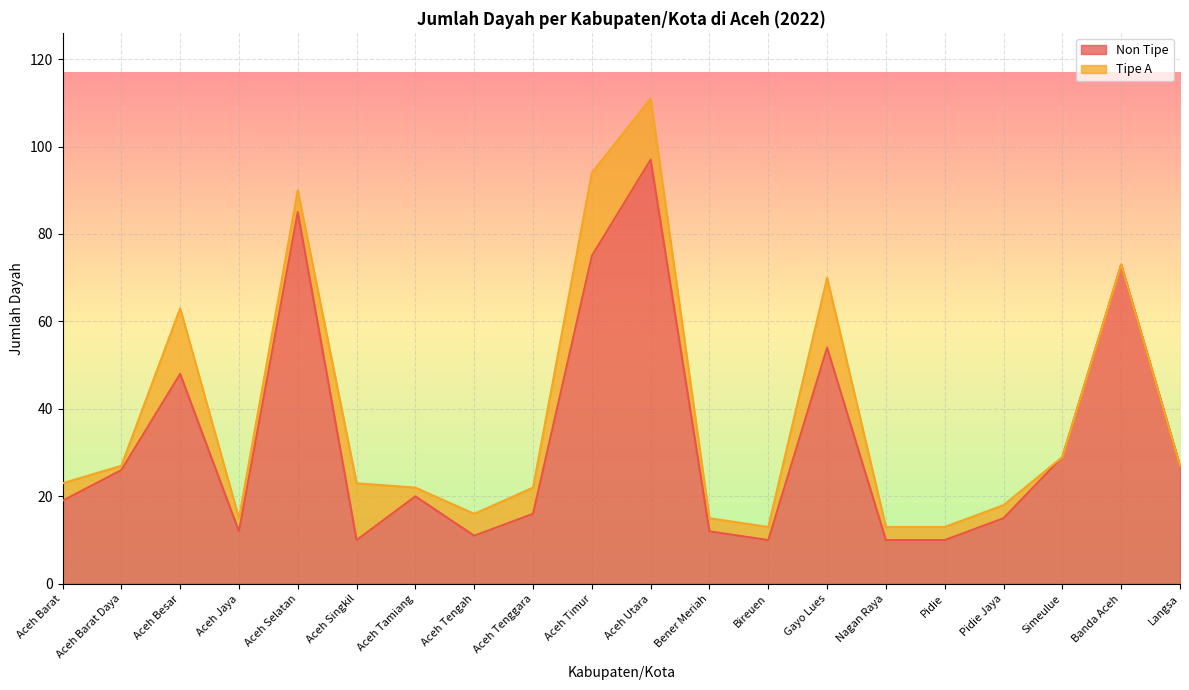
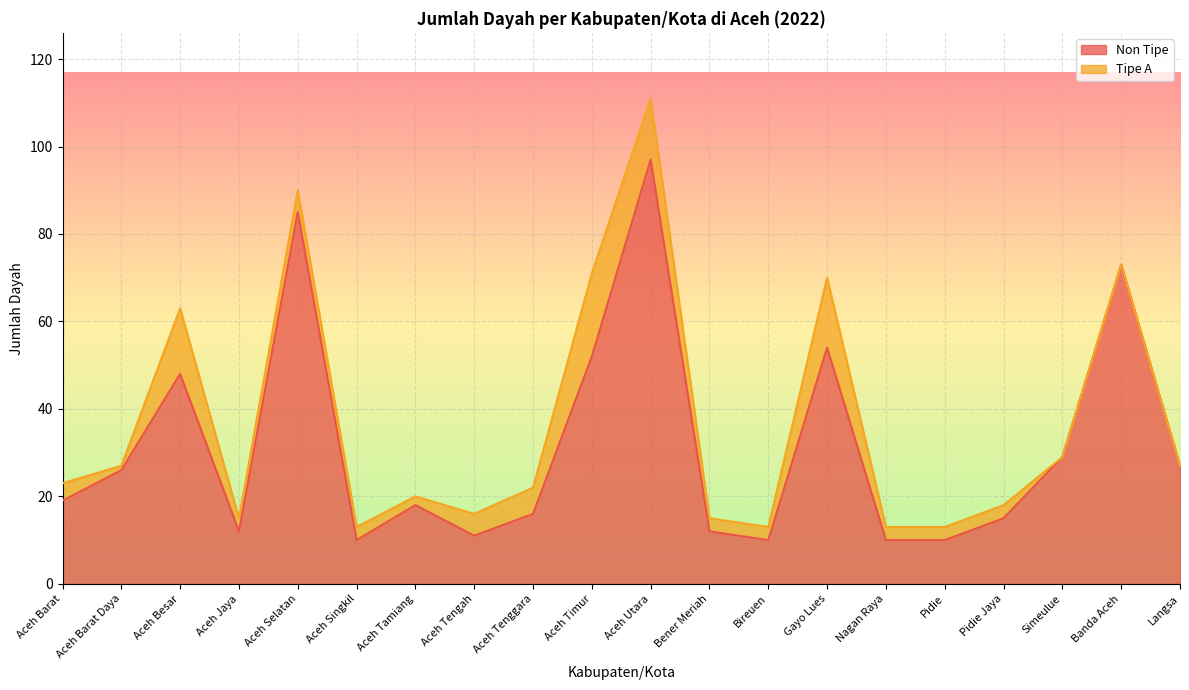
Tipe A, Aceh Singkil: 13 -> 3
Non Tipe, Aceh Tamiang: 20 -> 18
Non Tipe, Aceh Timur: 75 -> 52
